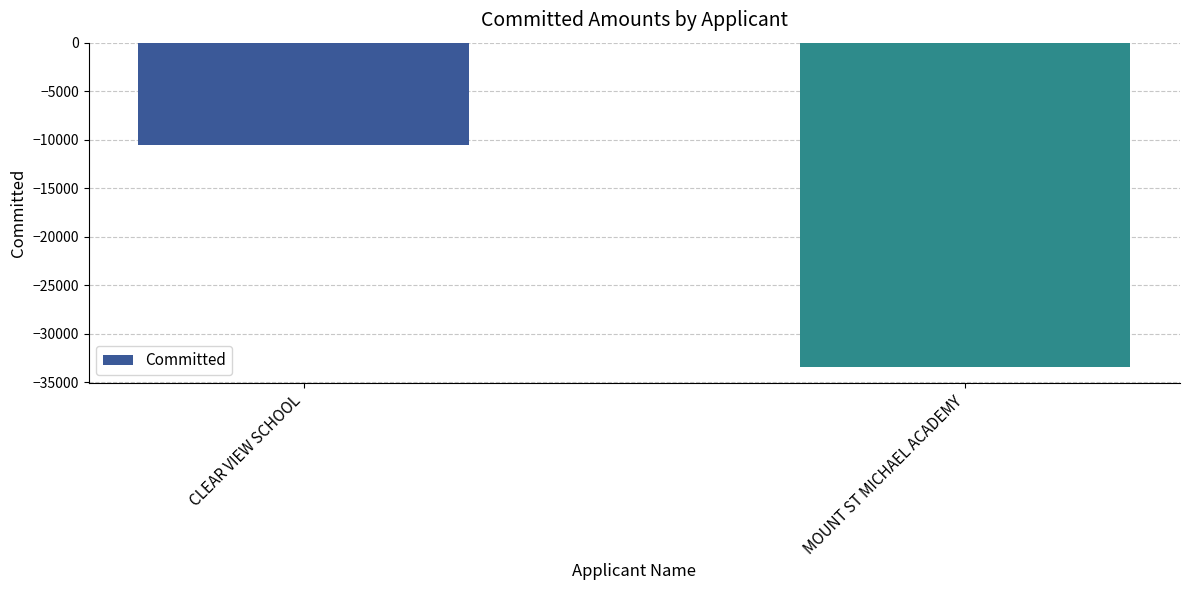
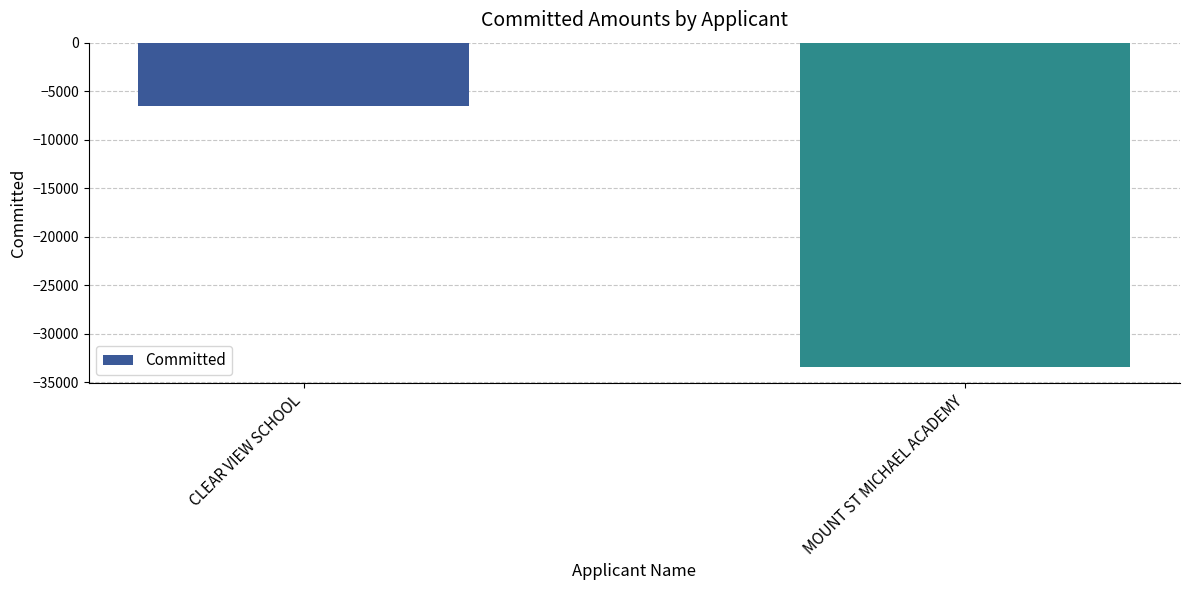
CLEAR VIEW SCHOOL: -11000 -> -7000
